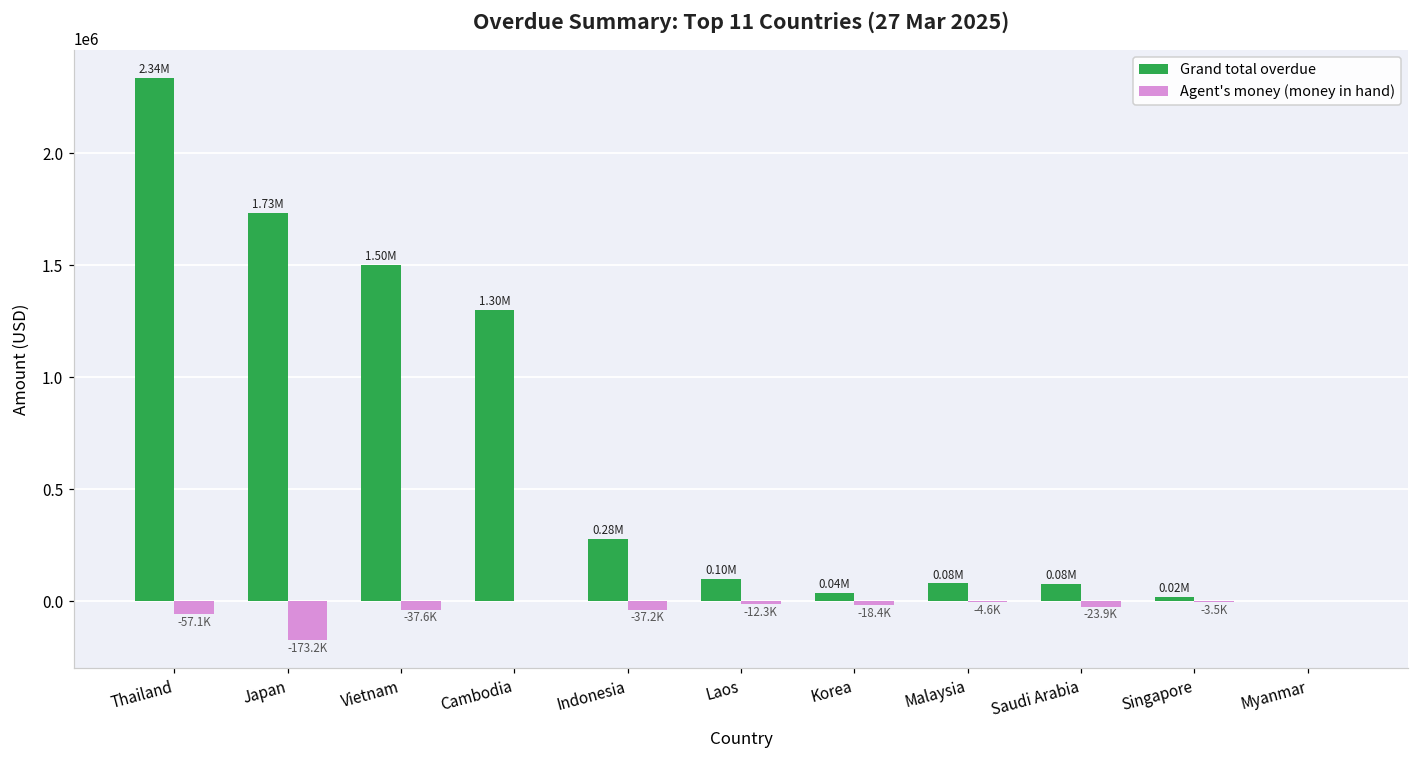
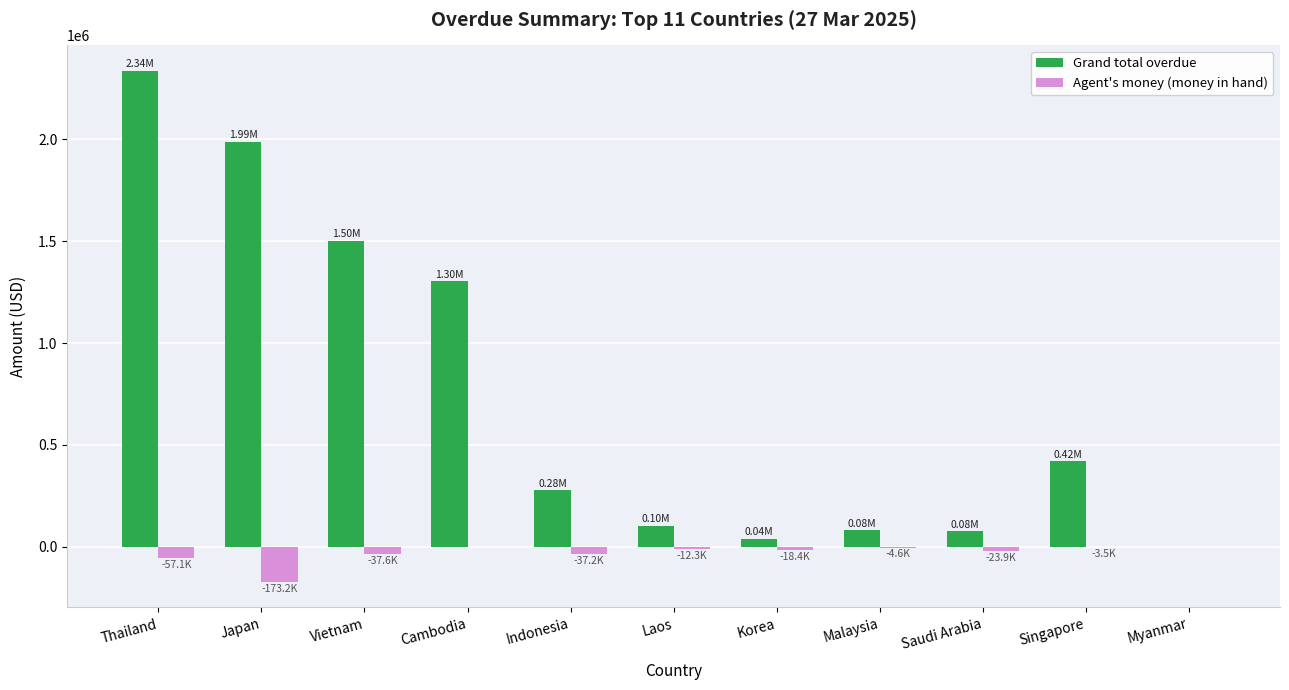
Grand total overdue, Japan: 1.73M -> 1.99M
Grand total overdue, Singapore: 0.02M -> 0.42M
